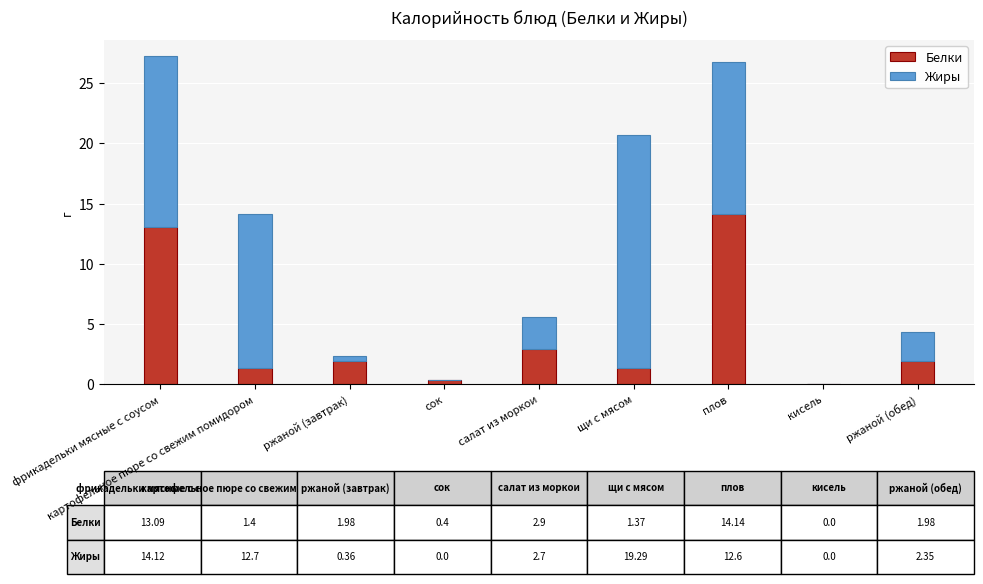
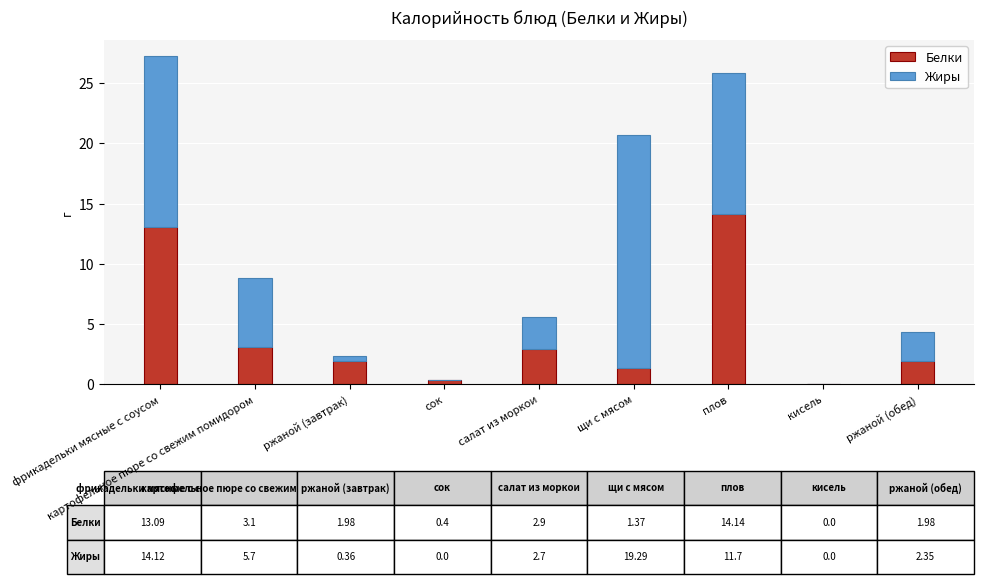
Белки, картофельное пюре со свежим помидором: 1.4 -> 3.1
Жиры, картофельное пюре со свежим помидором: 12.7 -> 5.7
Жиры, плов: 12.6 -> 11.7
